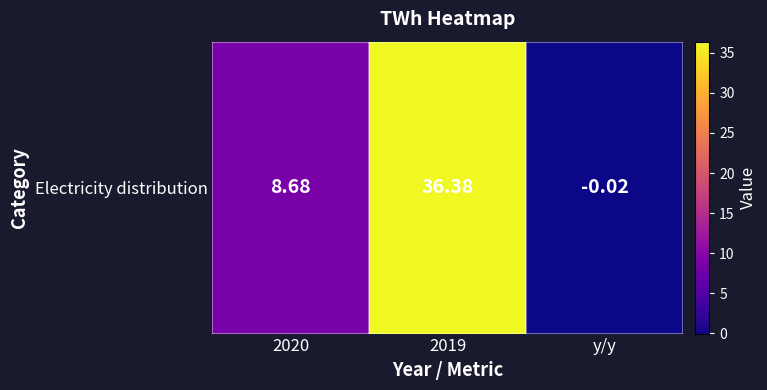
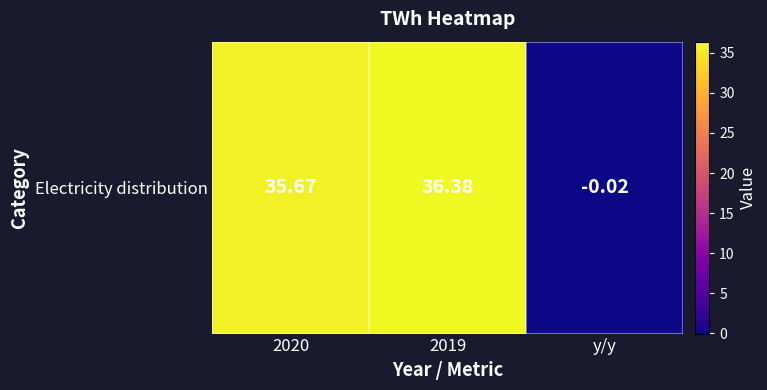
Electricity distribution, 2020: 8.68 -> 35.67
